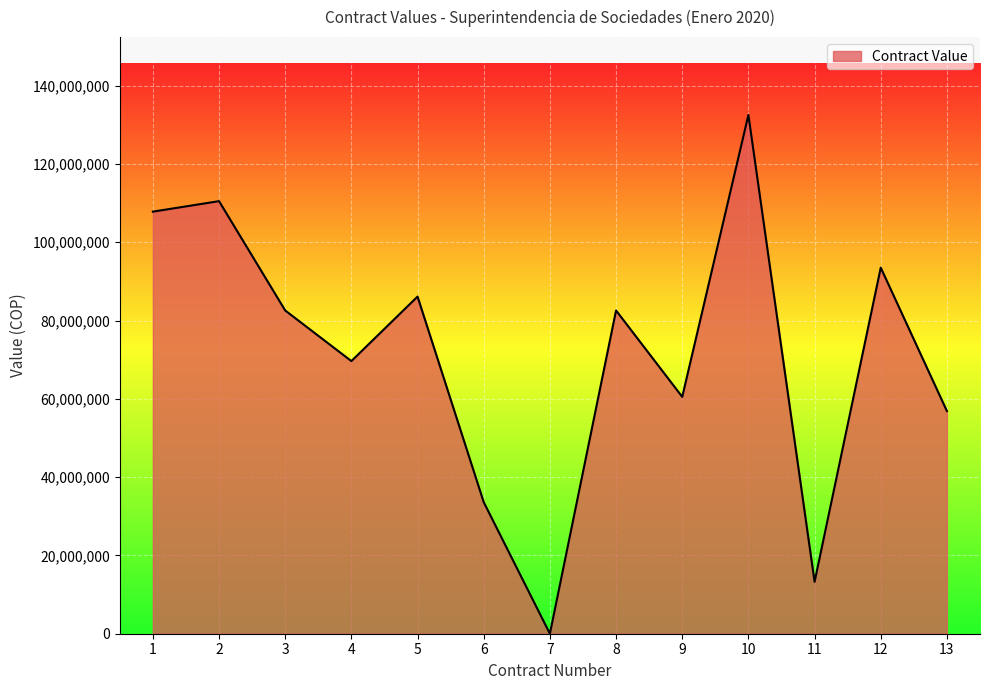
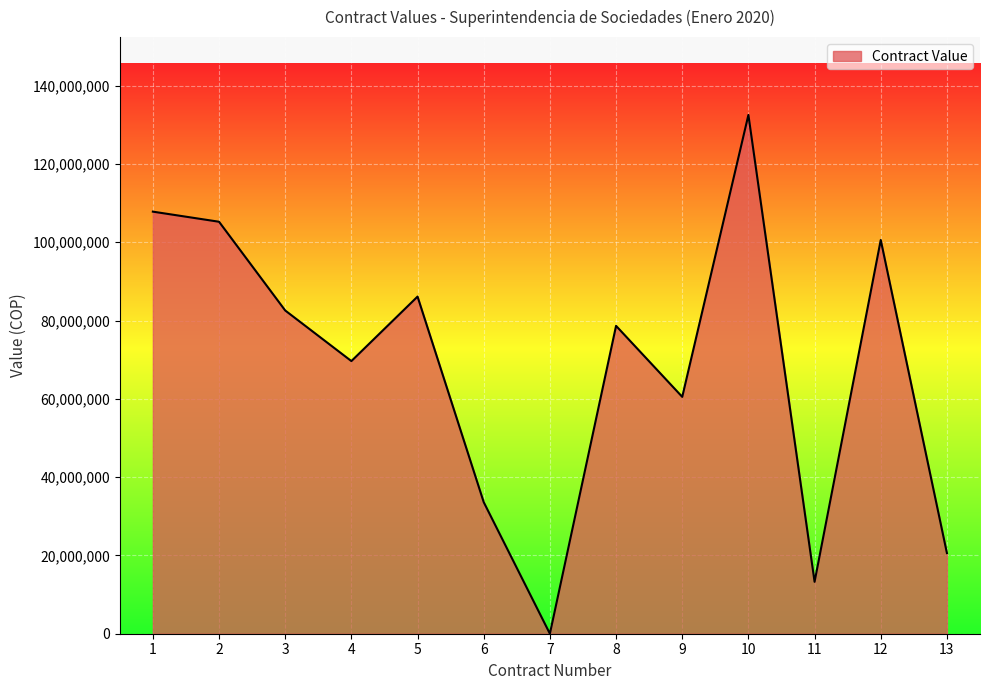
2: 110,000,000 -> 105,000,000
8: 83,000,000 -> 79,000,000
12: 94,000,000 -> 101,000,000
13: 57,000,000 -> 21,000,000
